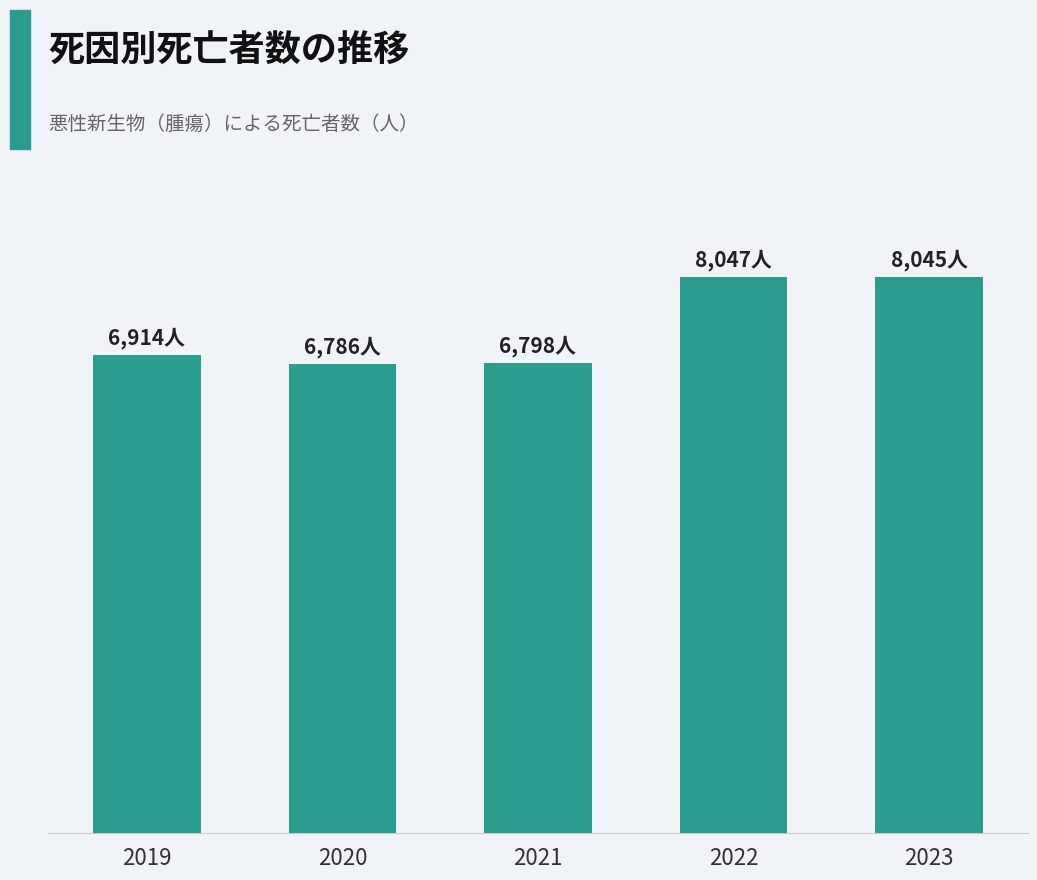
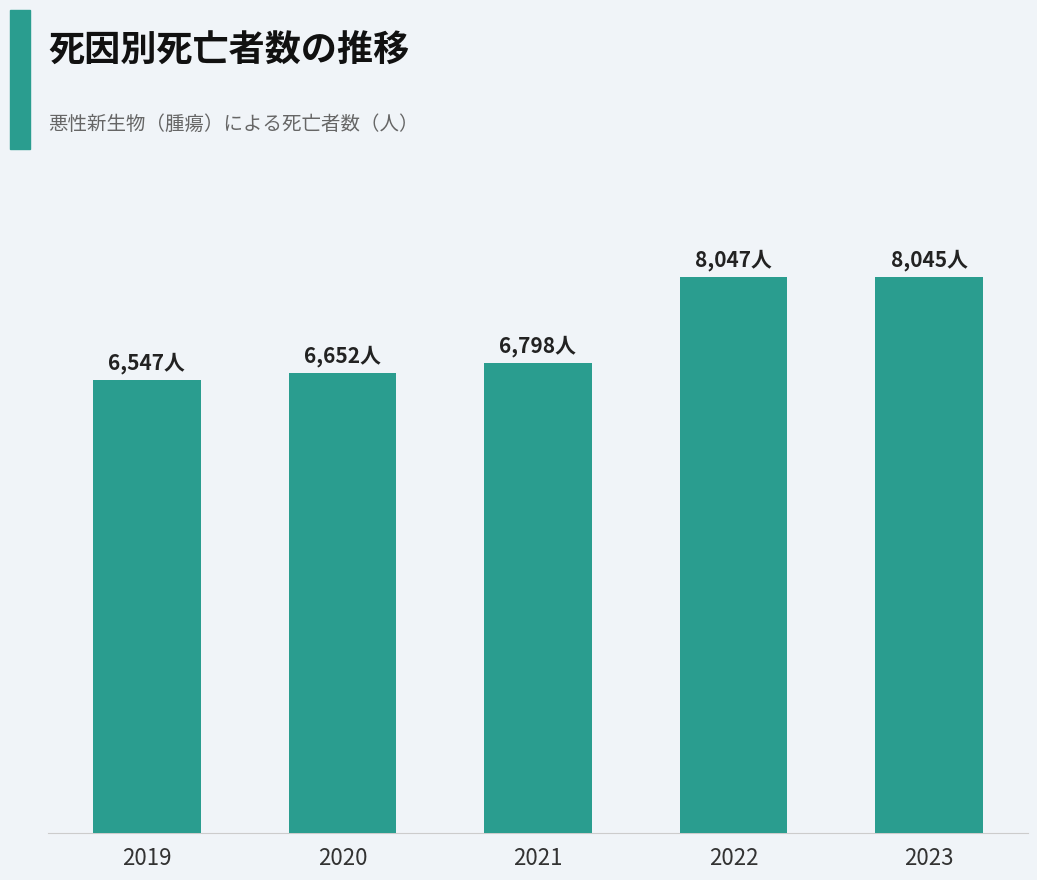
2019: 6,914人 -> 6,547人
2020: 6,786人 -> 6,652人
